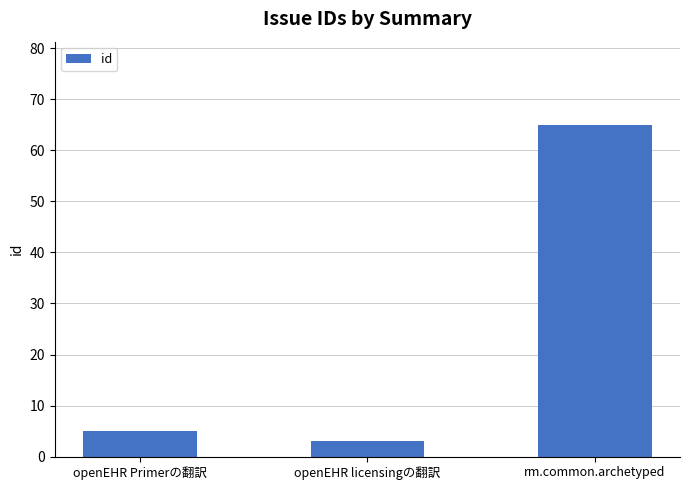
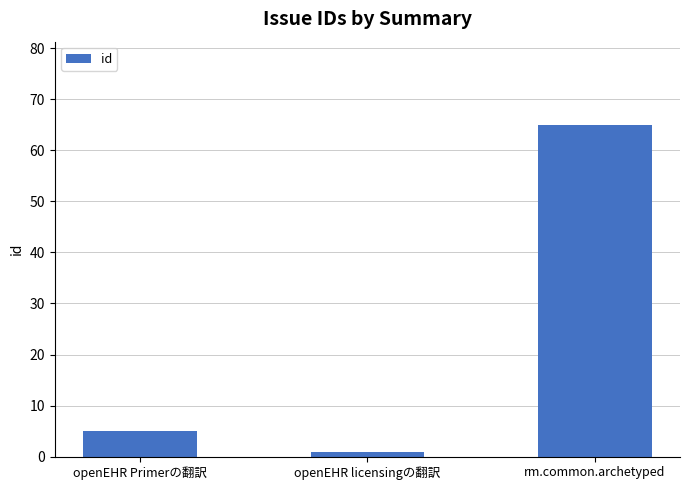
openEHR licensingの翻訳: 3 -> 1
